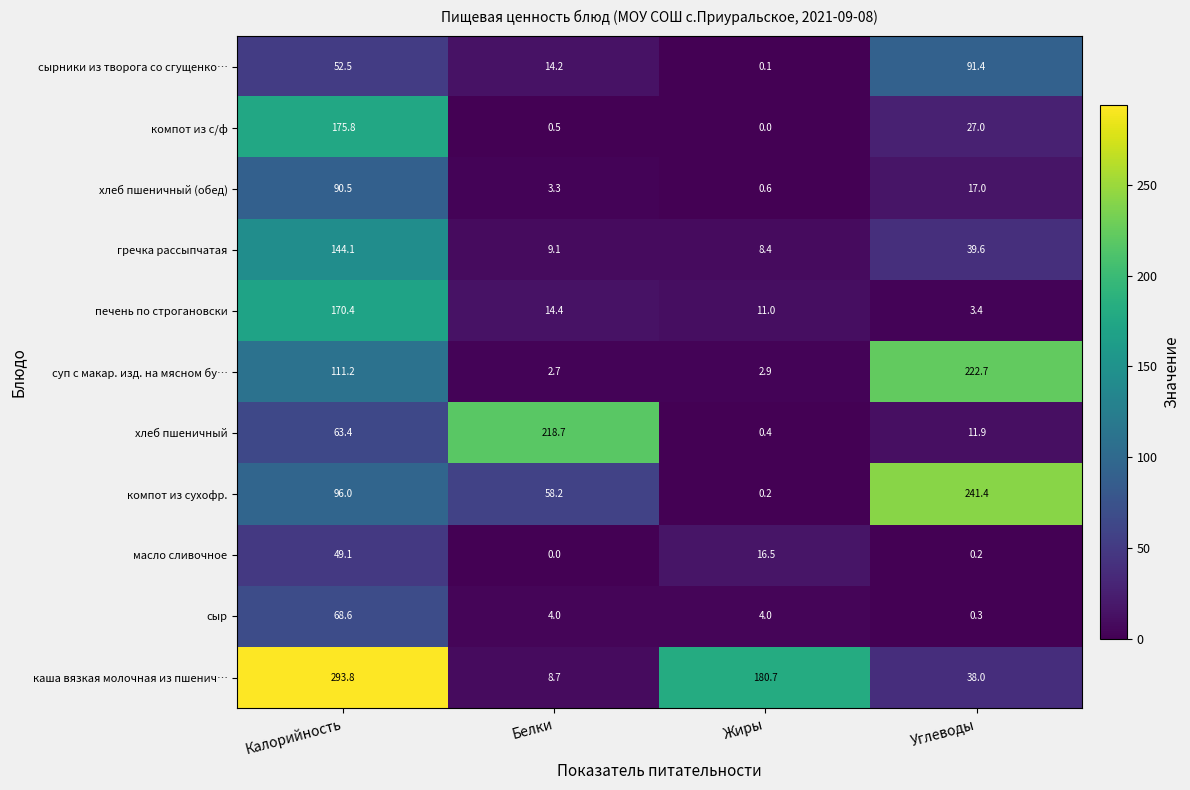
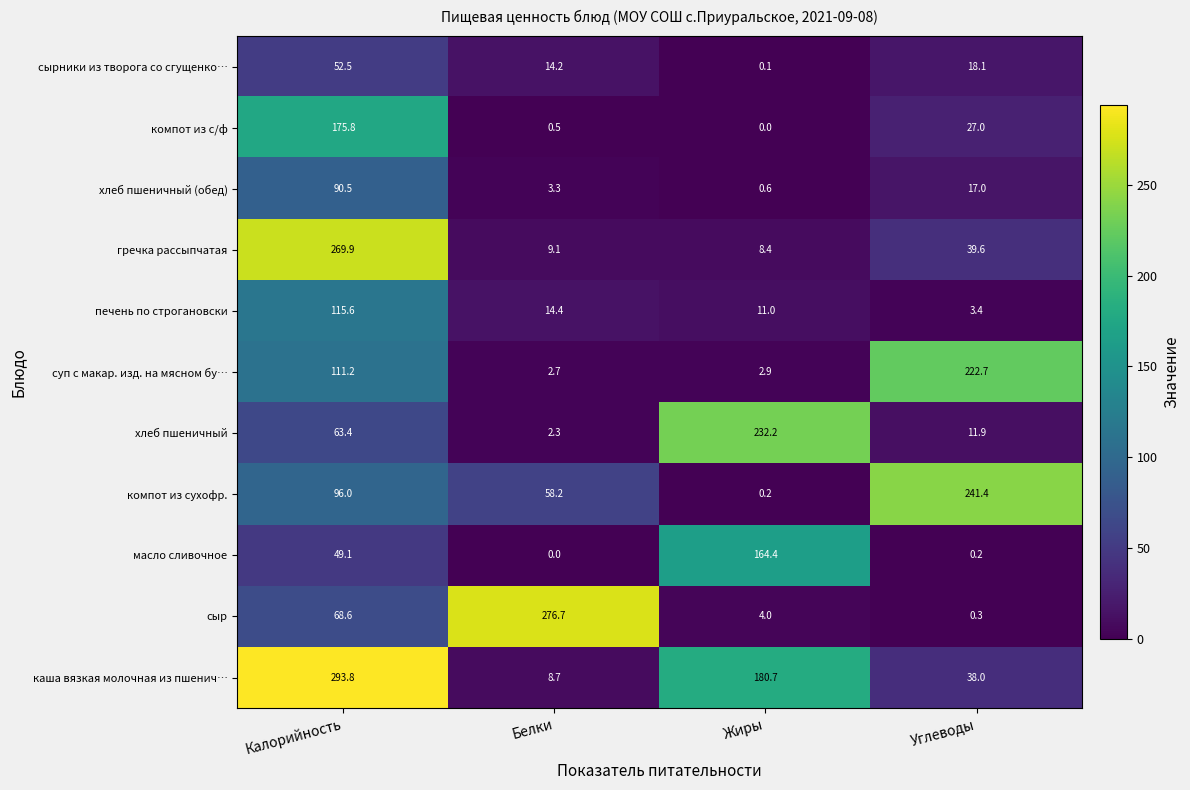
сырники из творога со сгущенко…, Углеводы: 91.4 -> 18.1
гречка рассыпчатая, Калорийность: 144.1 -> 269.9
печень по строгановски, Калорийность: 170.4 -> 115.6
хлеб пшеничный, Белки: 218.7 -> 2.3
хлеб пшеничный, Жиры: 0.4 -> 232.2
масло сливочное, Жиры: 16.5 -> 164.4
сыр, Белки: 4.0 -> 276.7
